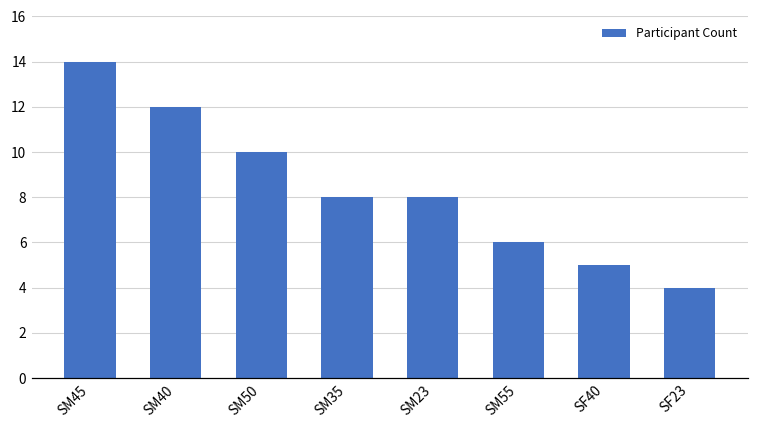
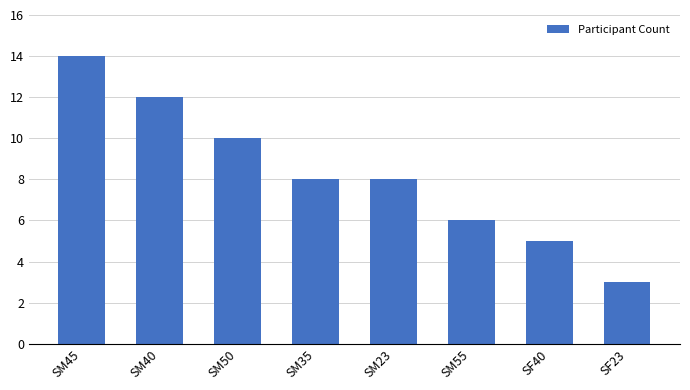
SF23: 4 -> 3
